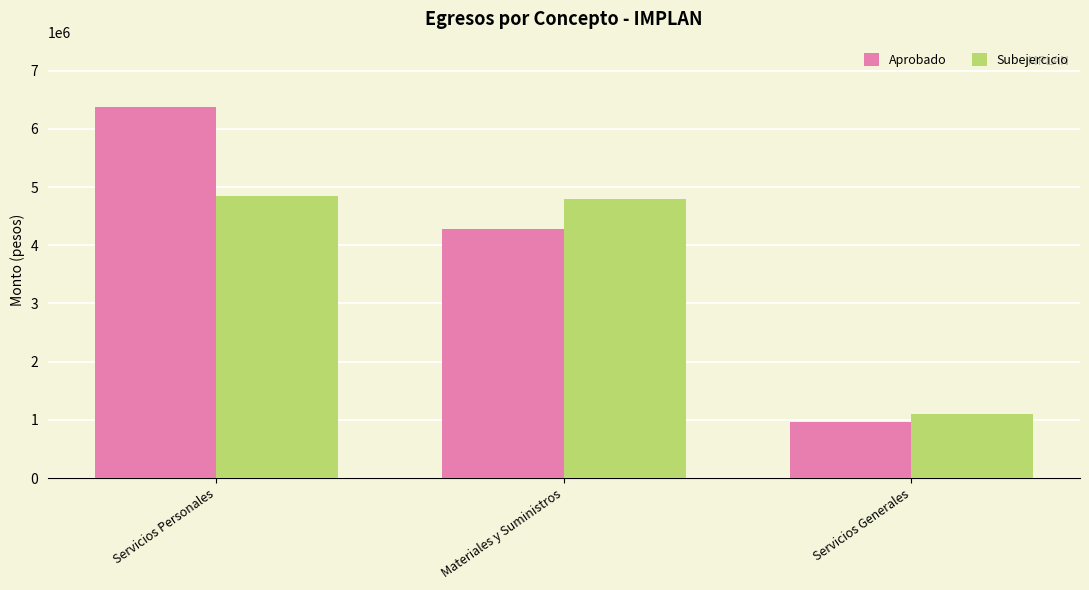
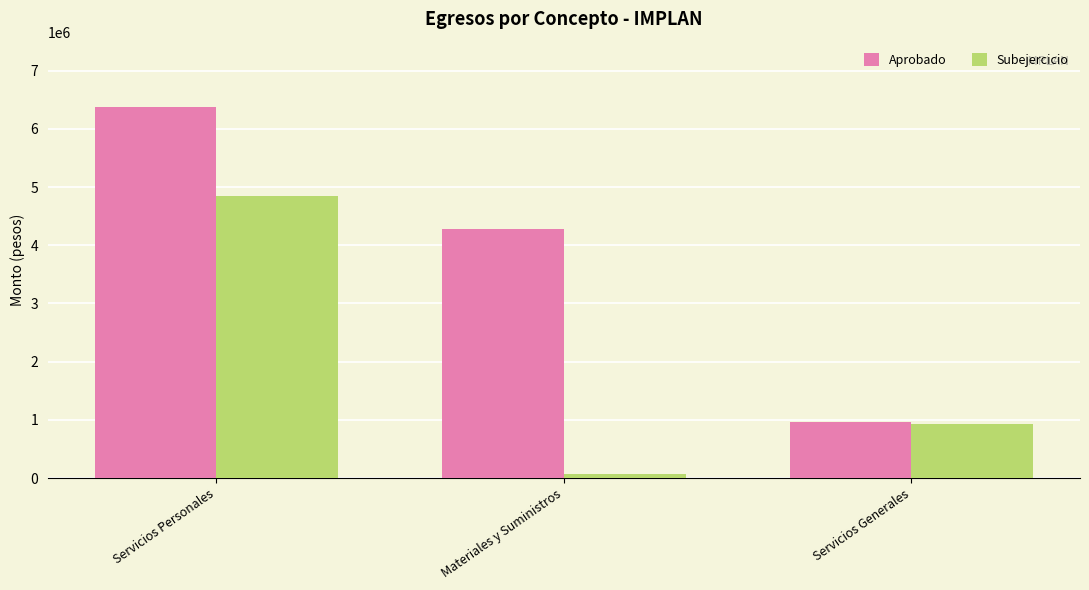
Subejercicio, Materiales y Suministros: 4800000 -> 100000
Subejercicio, Servicios Generales: 1100000 -> 900000
